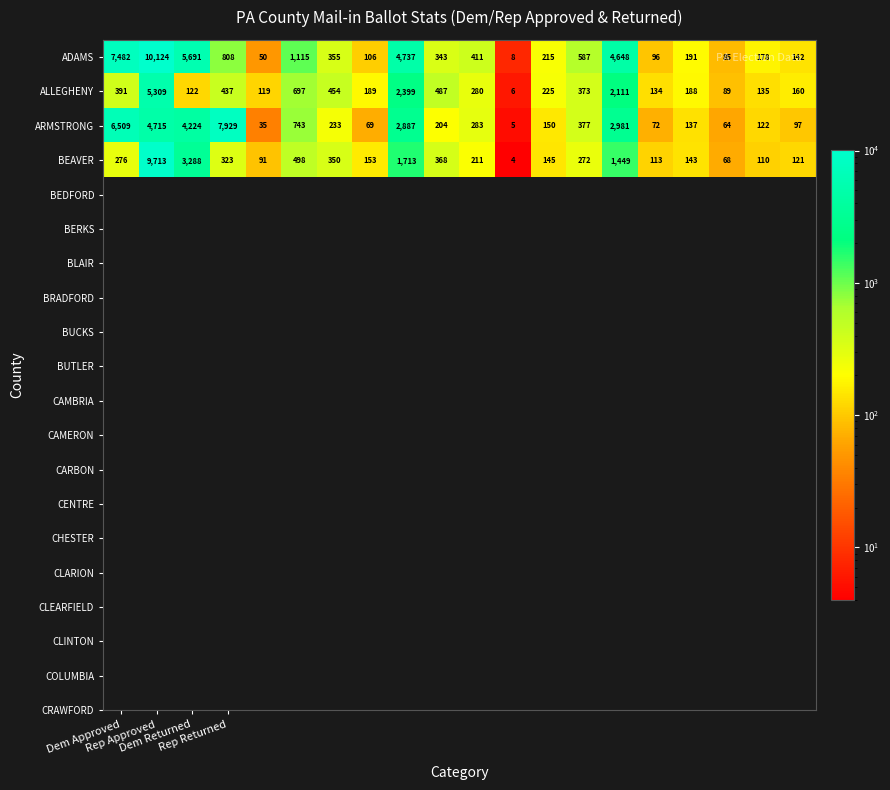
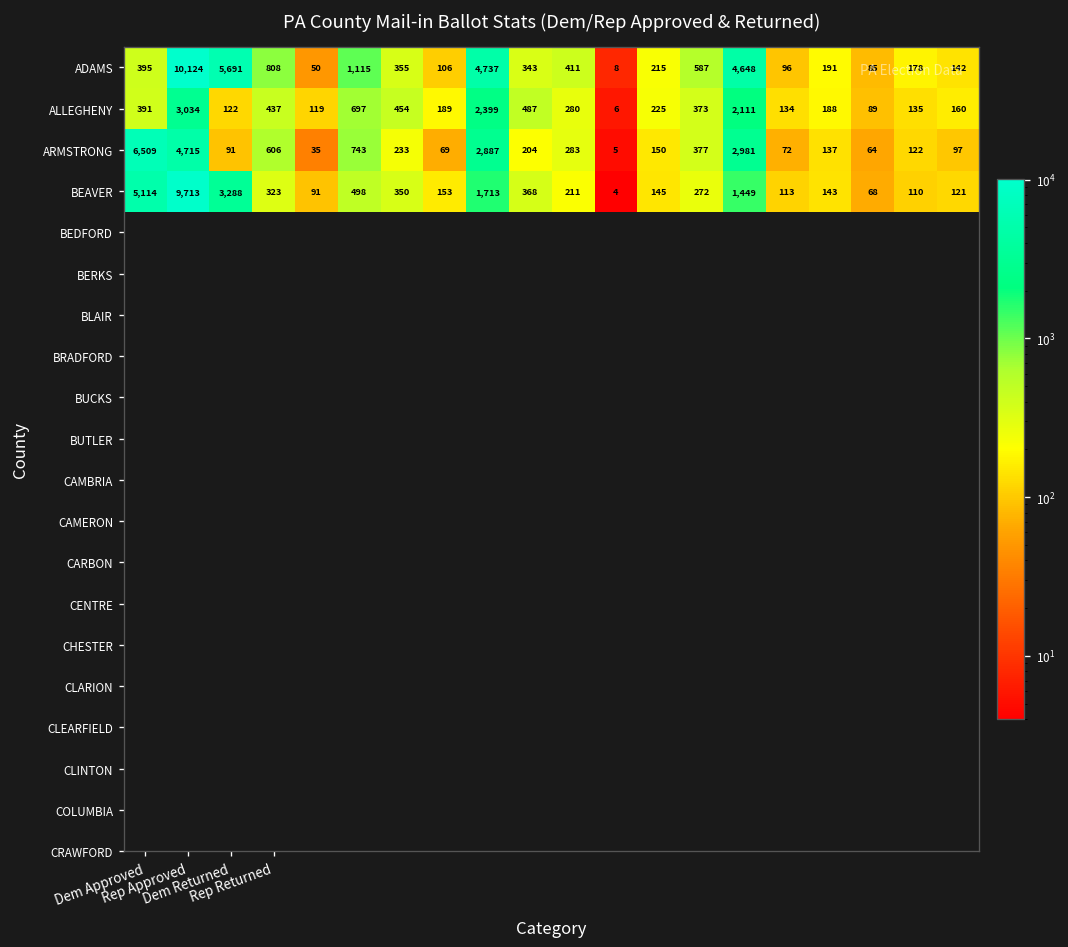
ADAMS, Dem Approved: 7,482 -> 395
ALLEGHENY, Rep Approved: 5,309 -> 3,034
ARMSTRONG, Dem Returned: 4,224 -> 91
ARMSTRONG, Rep Returned: 7,929 -> 606
BEAVER, Dem Approved: 276 -> 5,114
